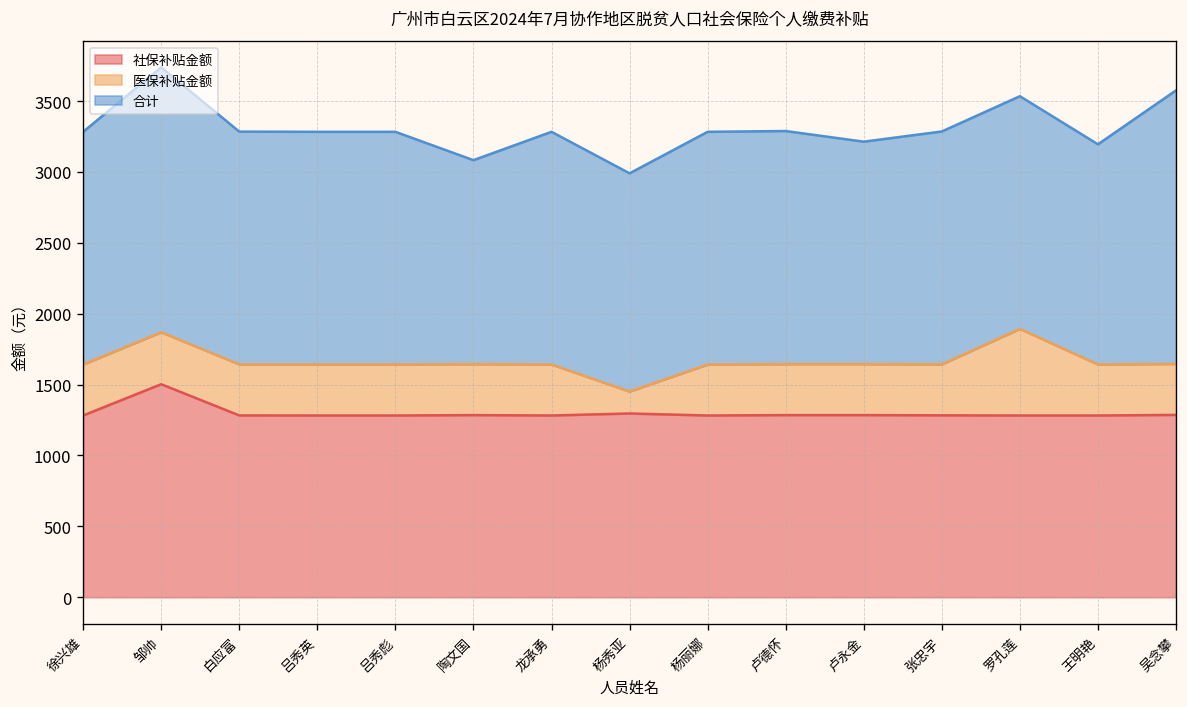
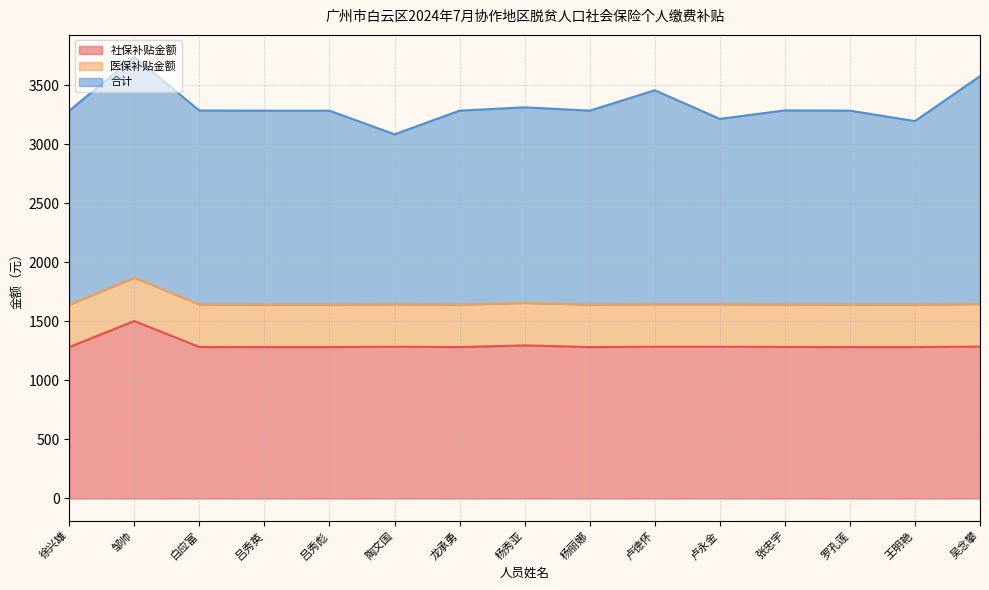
医保补贴金额, 杨秀亚: 150 -> 360
合计, 杨秀亚: 1540 -> 1660
合计, 卢德怀: 1640 -> 1810
医保补贴金额, 罗孔莲: 610 -> 360
